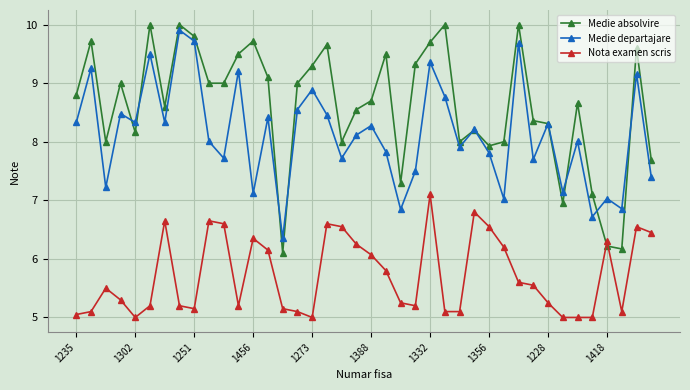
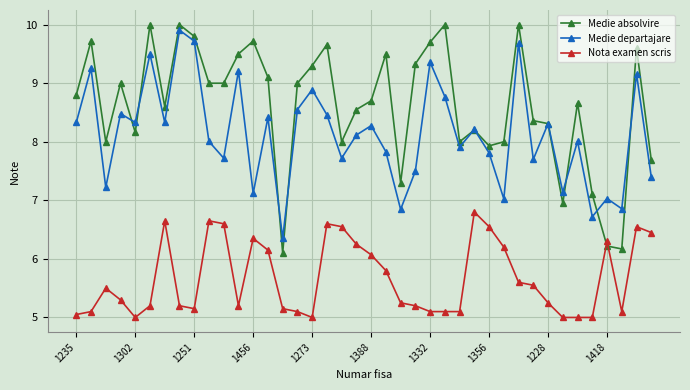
Nota examen scris, 1332: 7.1 -> 5.1
